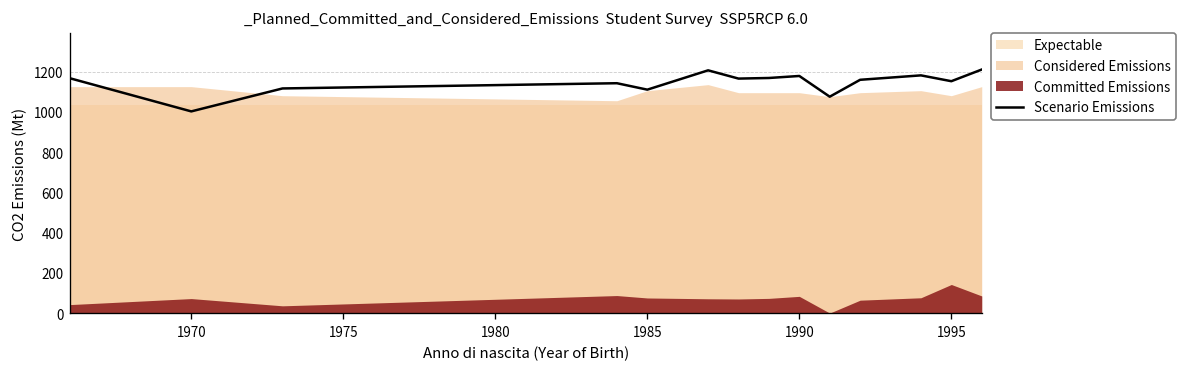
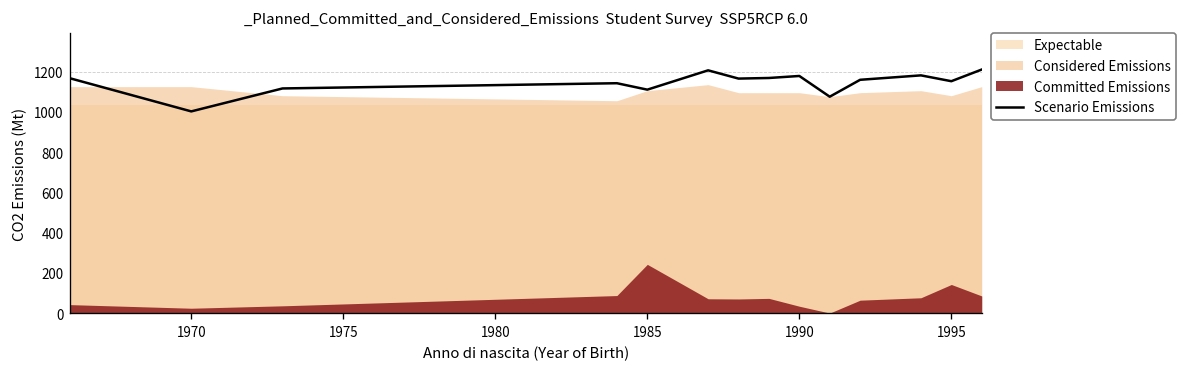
Committed Emissions, 1970: 70 -> 20
Committed Emissions, 1985: 80 -> 240
Committed Emissions, 1990: 80 -> 30
